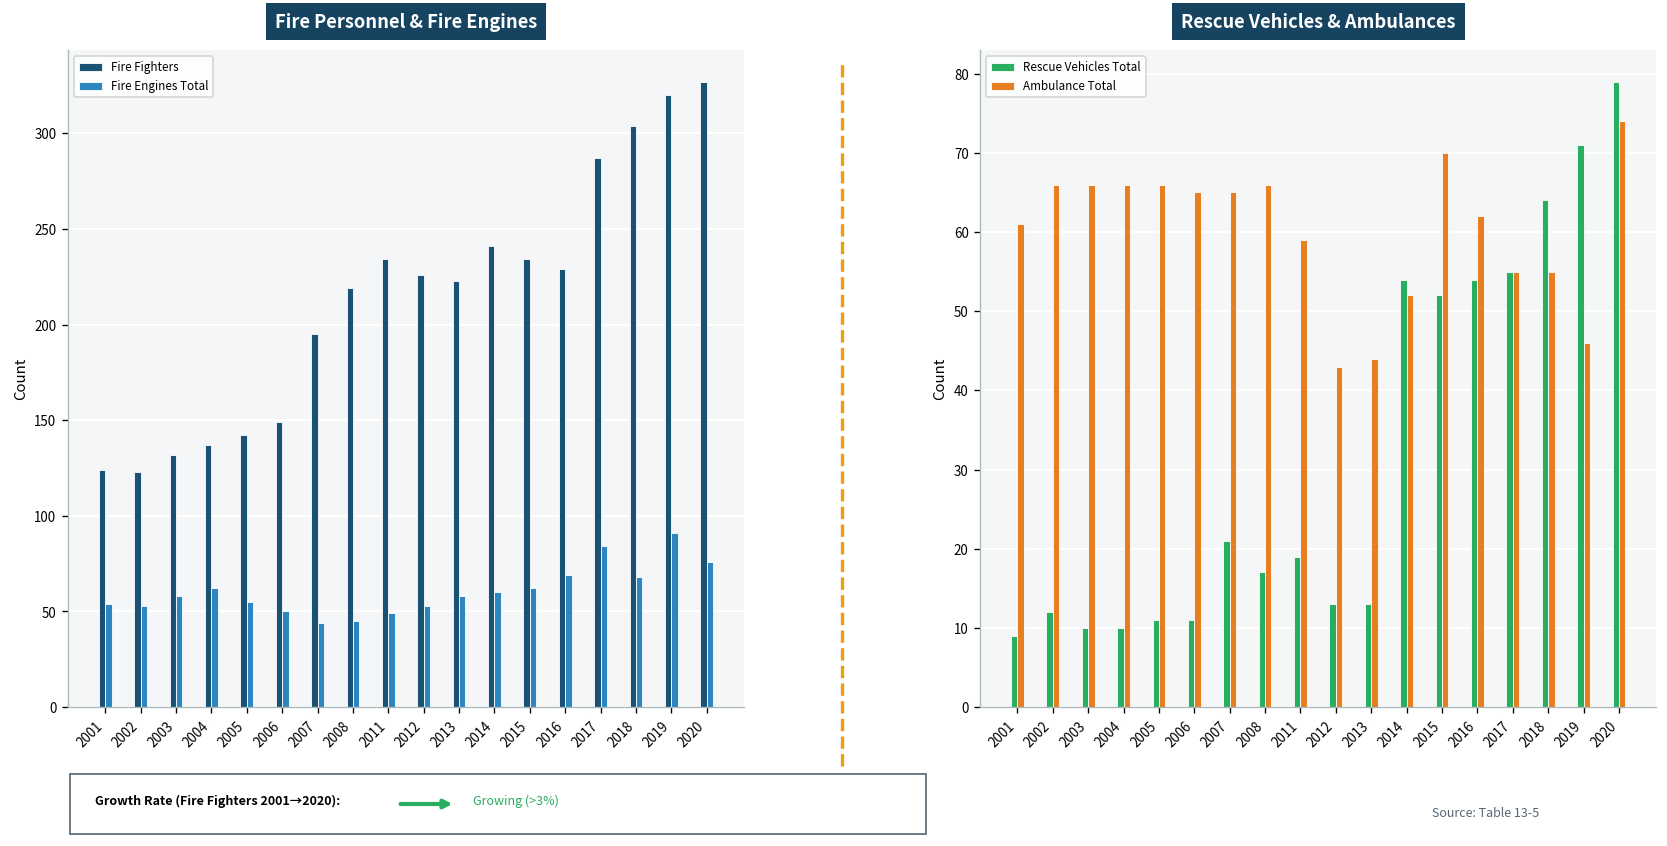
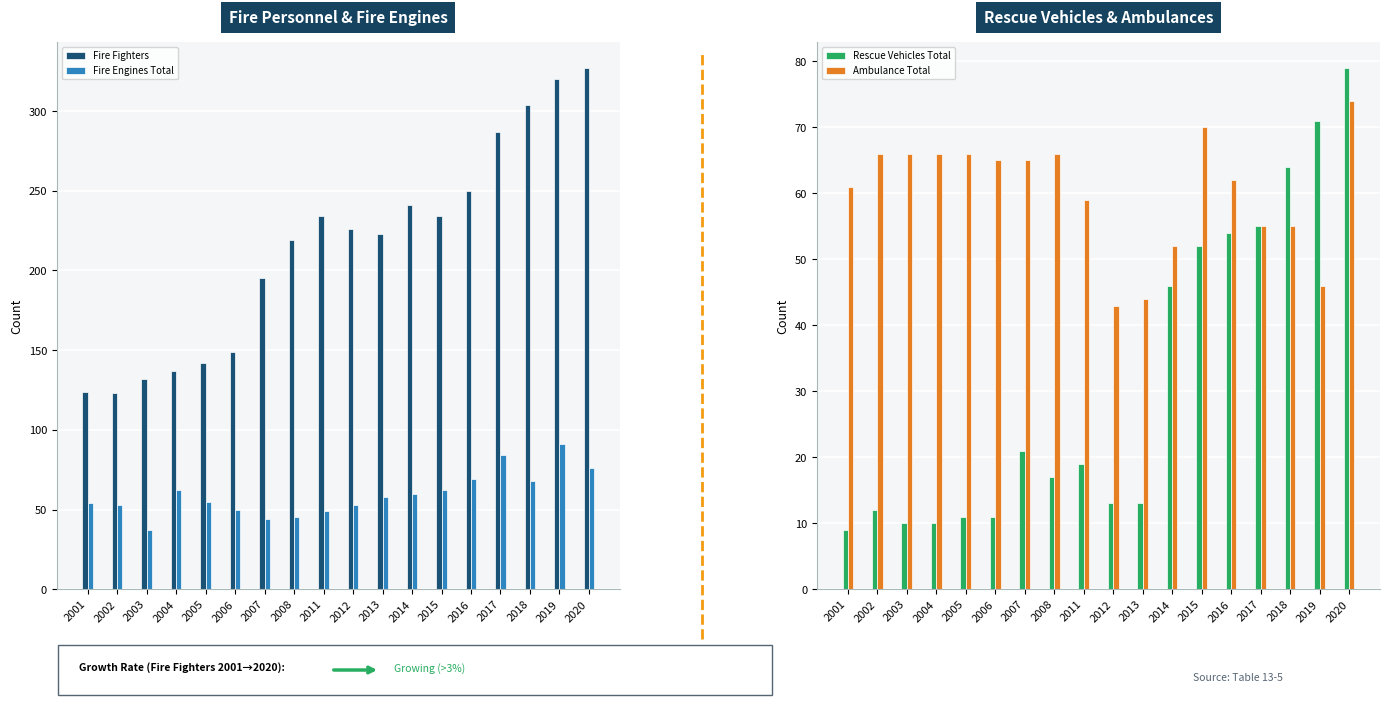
Fire Personnel & Fire Engines, Fire Engines Total, 2003: 58 -> 37
Fire Personnel & Fire Engines, Fire Fighters, 2016: 229 -> 250
Rescue Vehicles & Ambulances, Rescue Vehicles Total, 2014: 54 -> 46
